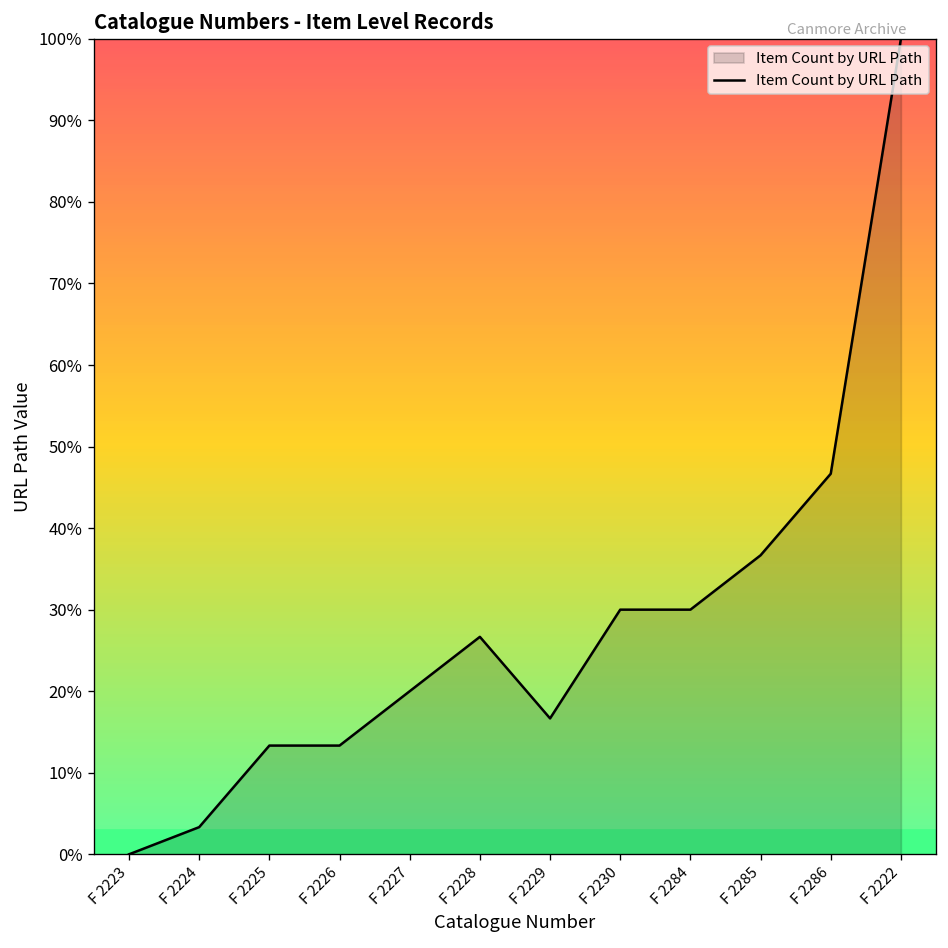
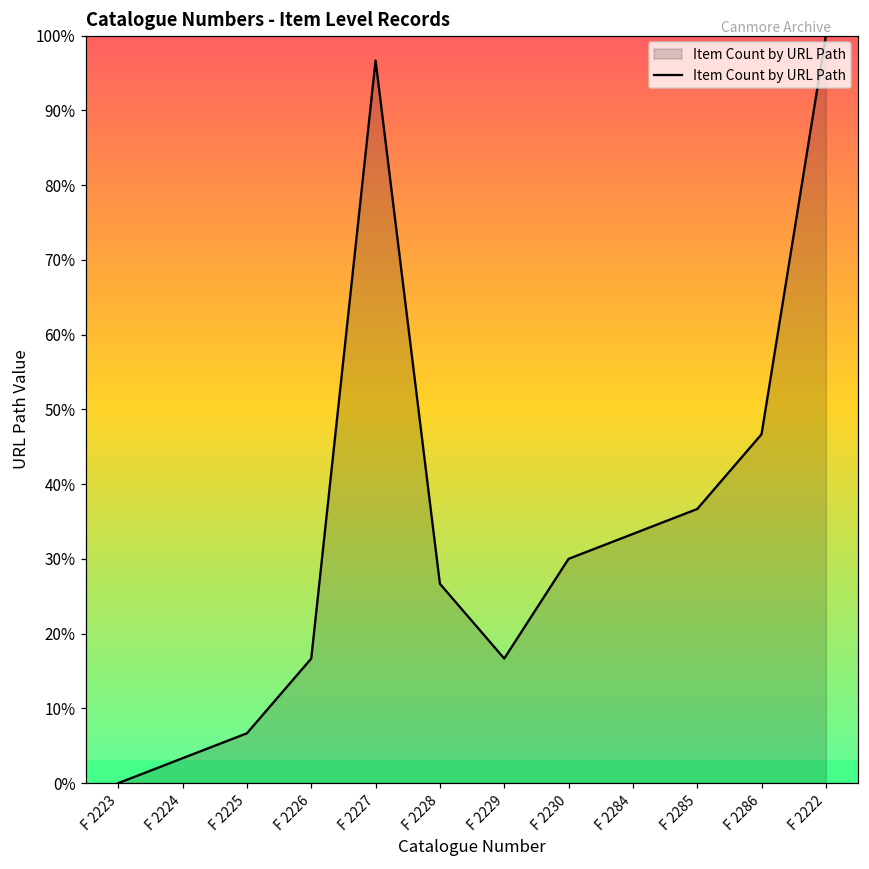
F 2225: 13% -> 7%
F 2226: 13% -> 17%
F 2227: 20% -> 97%
F 2284: 30% -> 33%
